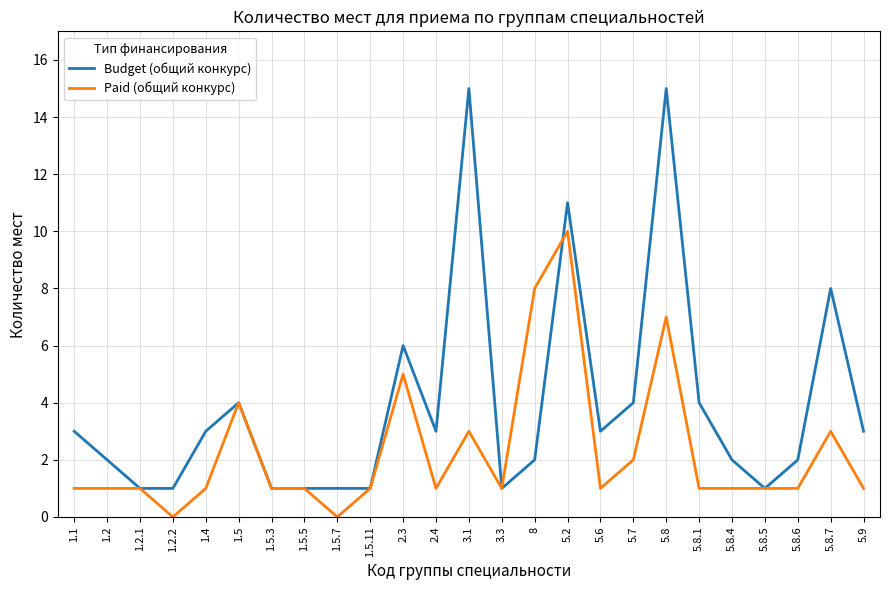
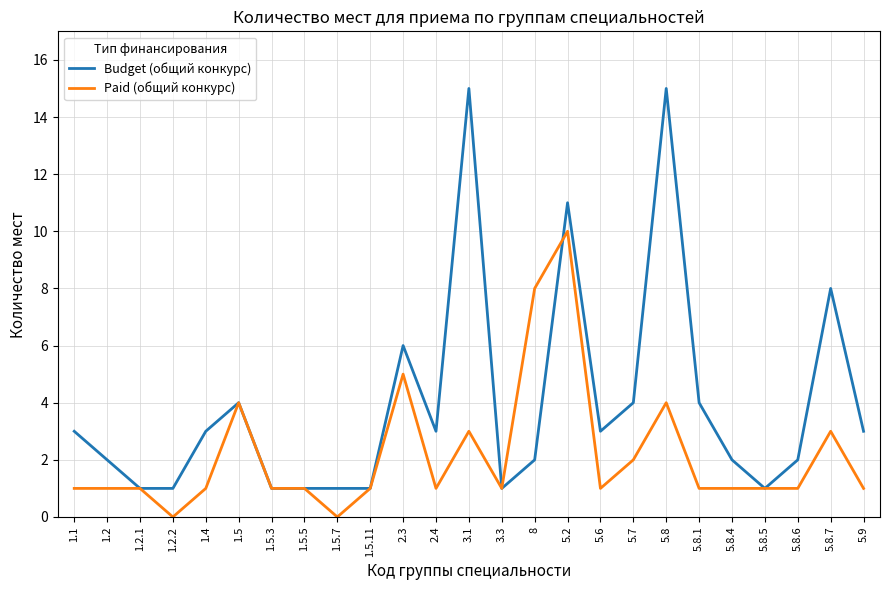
Paid (общий конкурс), 5.8: 7 -> 4
